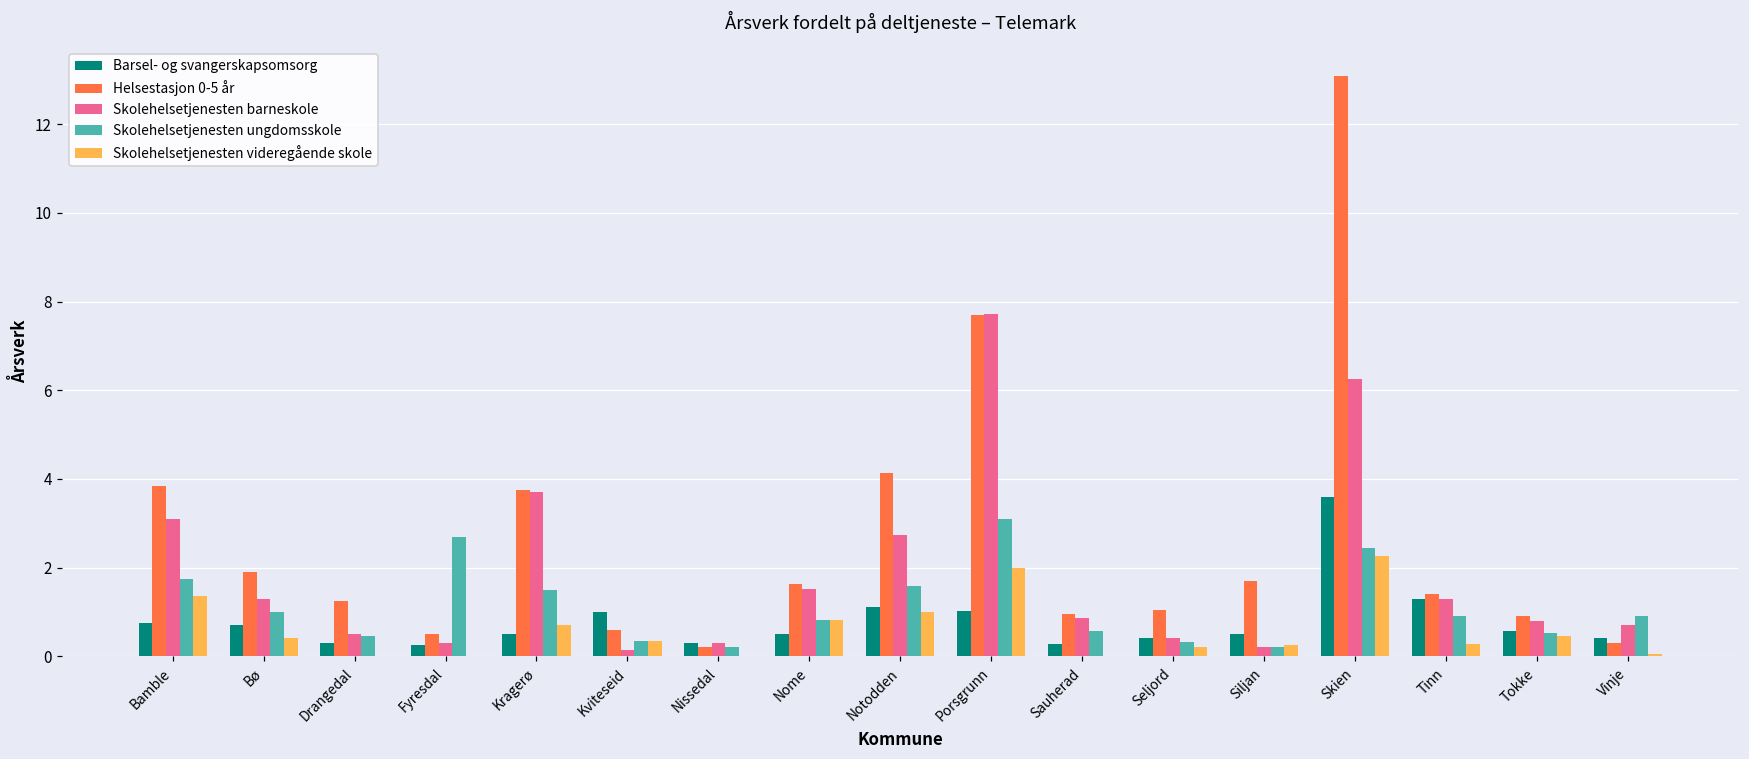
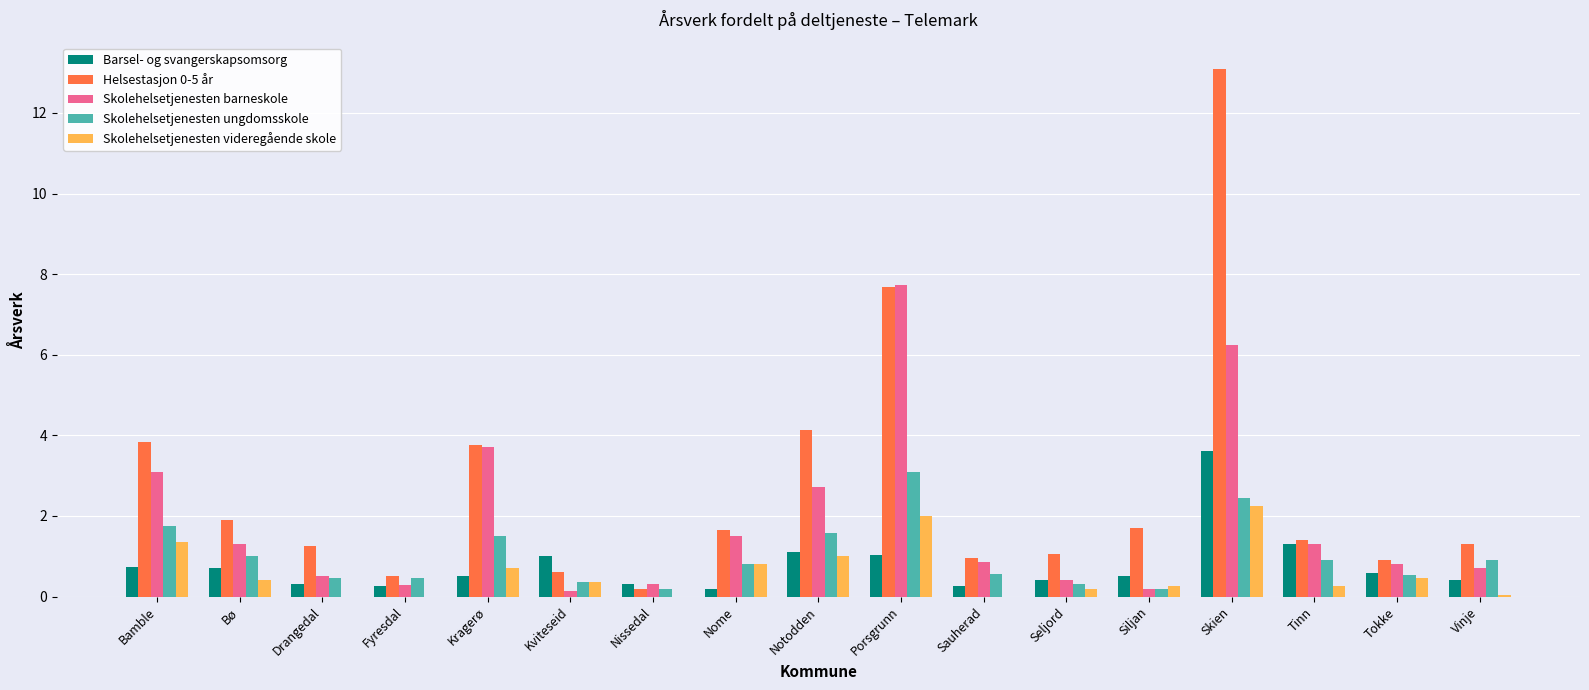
Skolehelsetjenesten ungdomsskole, Fyresdal: 2.7 -> 0.5
Barsel- og svangerskapsomsorg, Nome: 0.5 -> 0.2
Helsestasjon 0-5 år, Vinje: 0.3 -> 1.3
